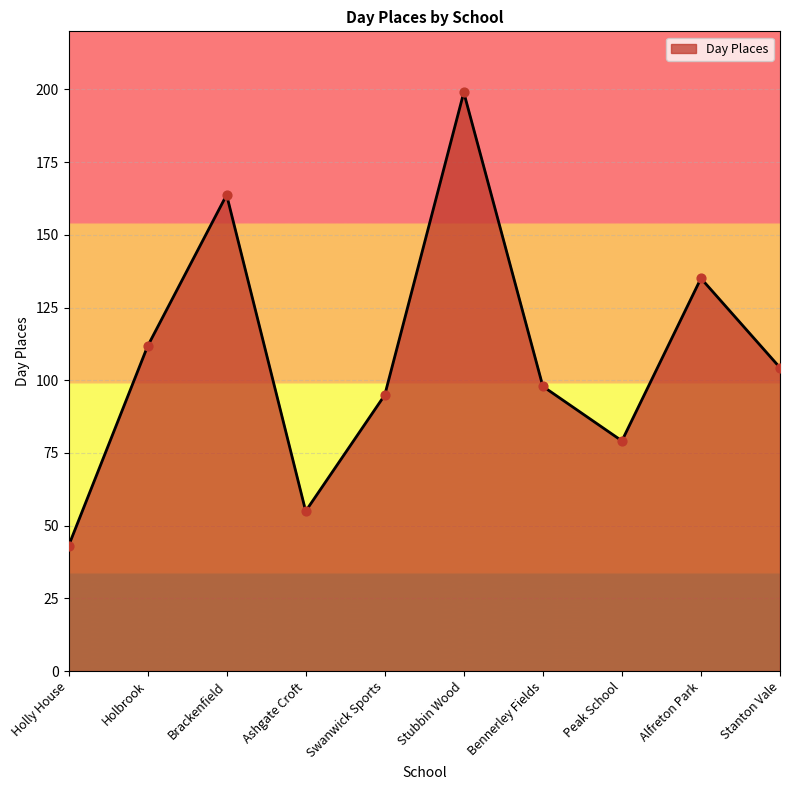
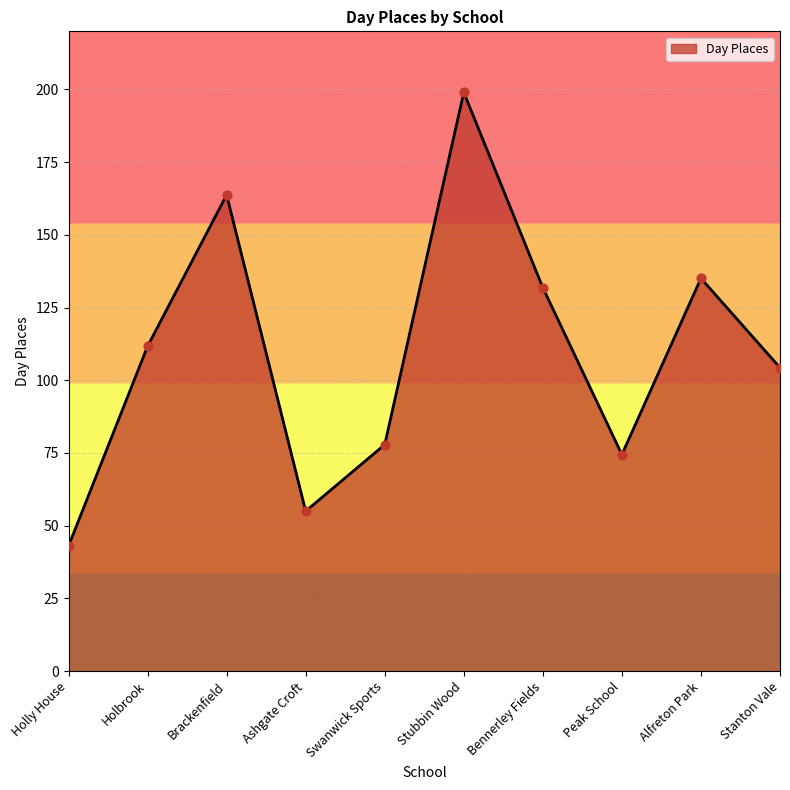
Swanwick Sports: 95 -> 78
Bennerley Fields: 98 -> 132
Peak School: 79 -> 74
